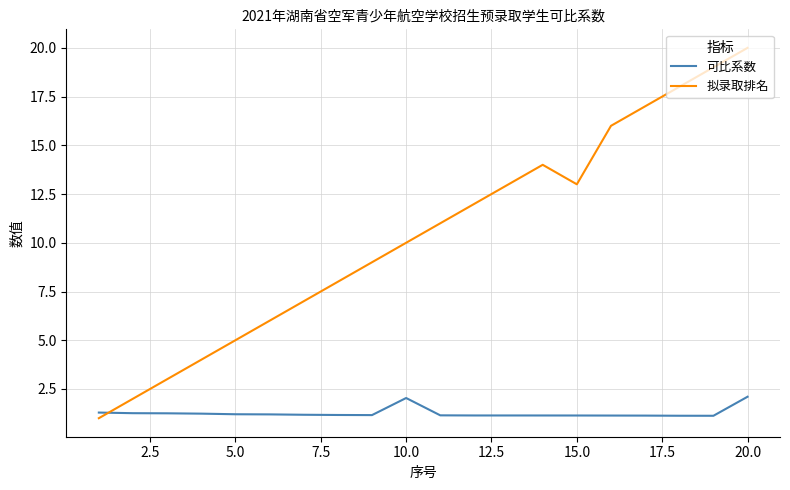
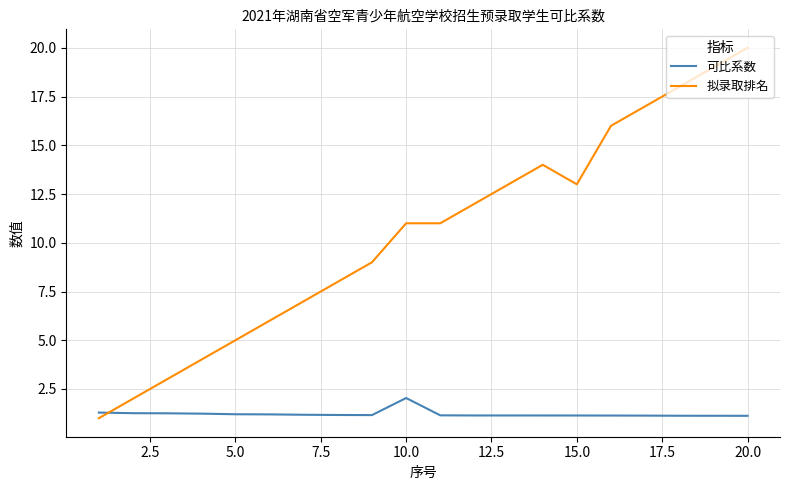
拟录取排名, 10.0: 10 -> 11
可比系数, 20.0: 2.1 -> 1.1
